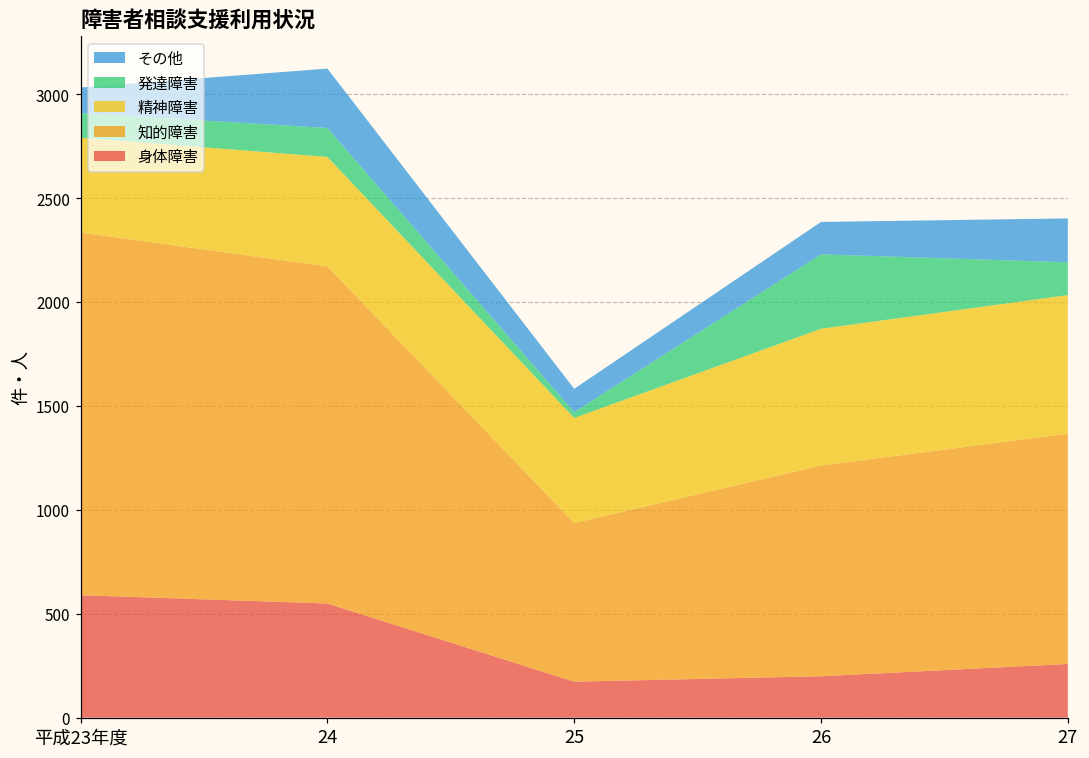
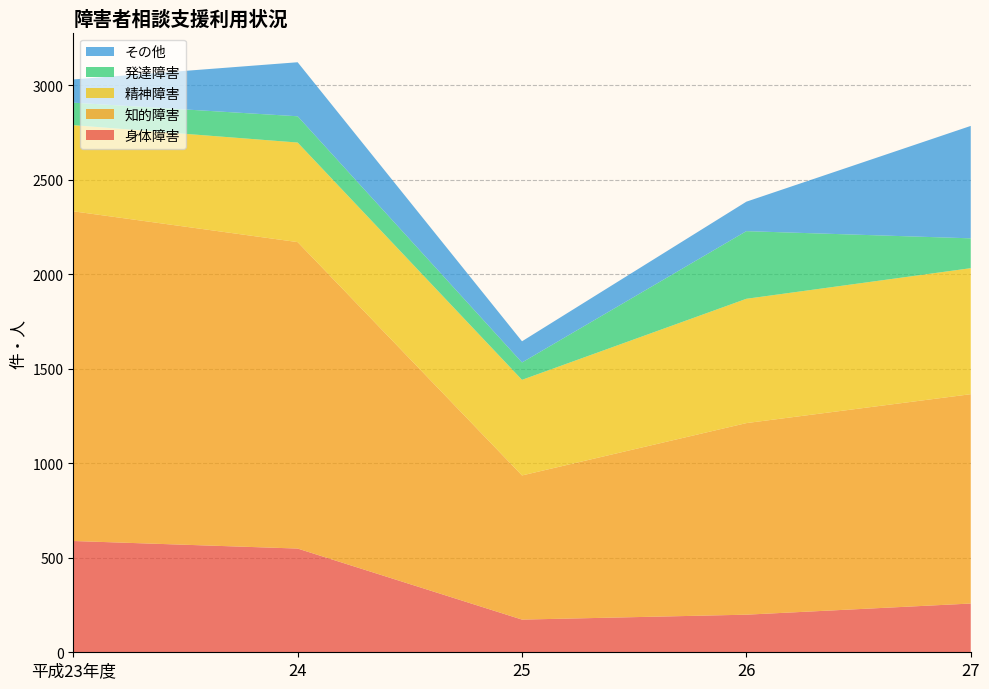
発達障害, 25: 30 -> 90
その他, 27: 210 -> 600
